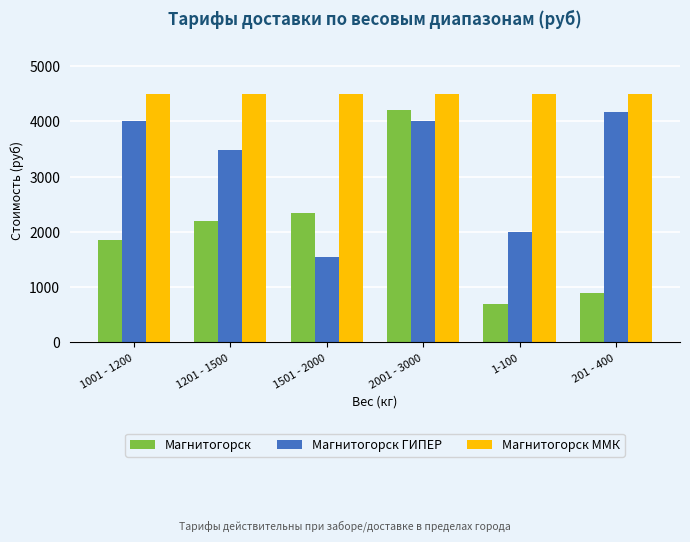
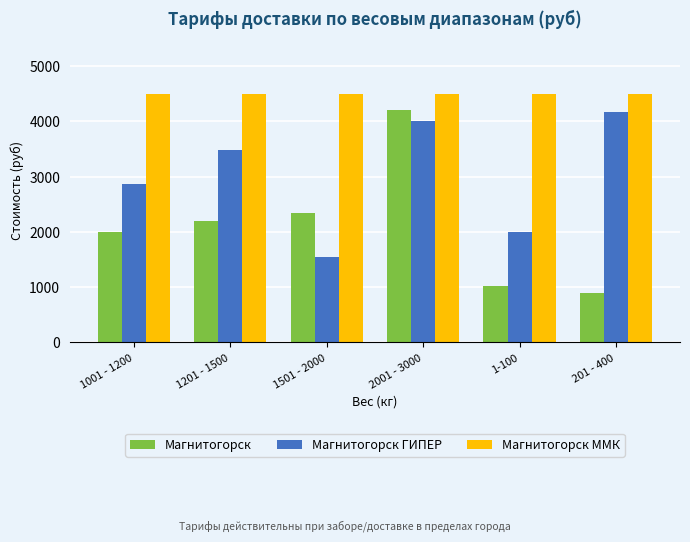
Магнитогорск, 1001 - 1200: 1800 -> 2000
Магнитогорск ГИПЕР, 1001 - 1200: 4000 -> 2900
Магнитогорск, 1-100: 700 -> 1000
